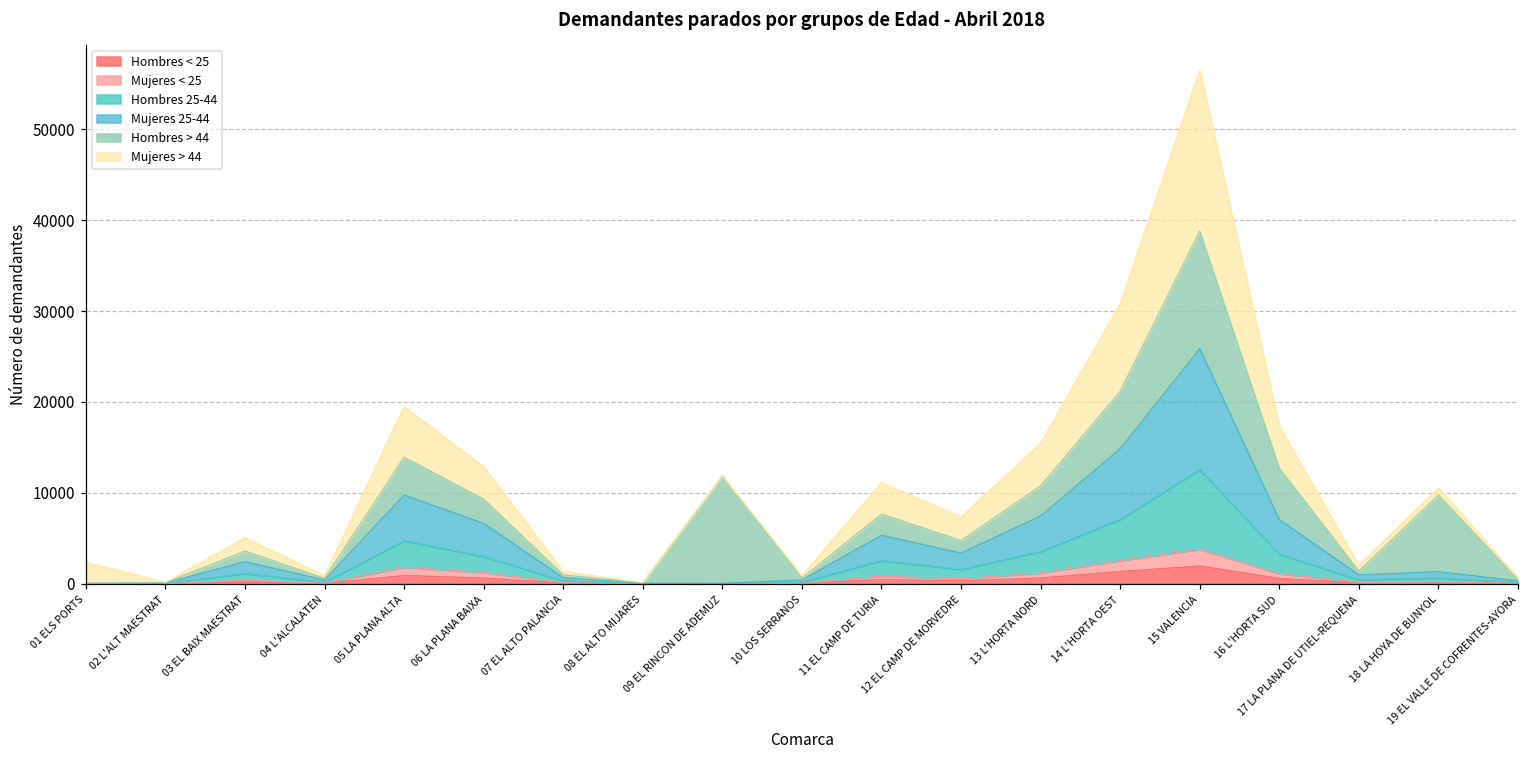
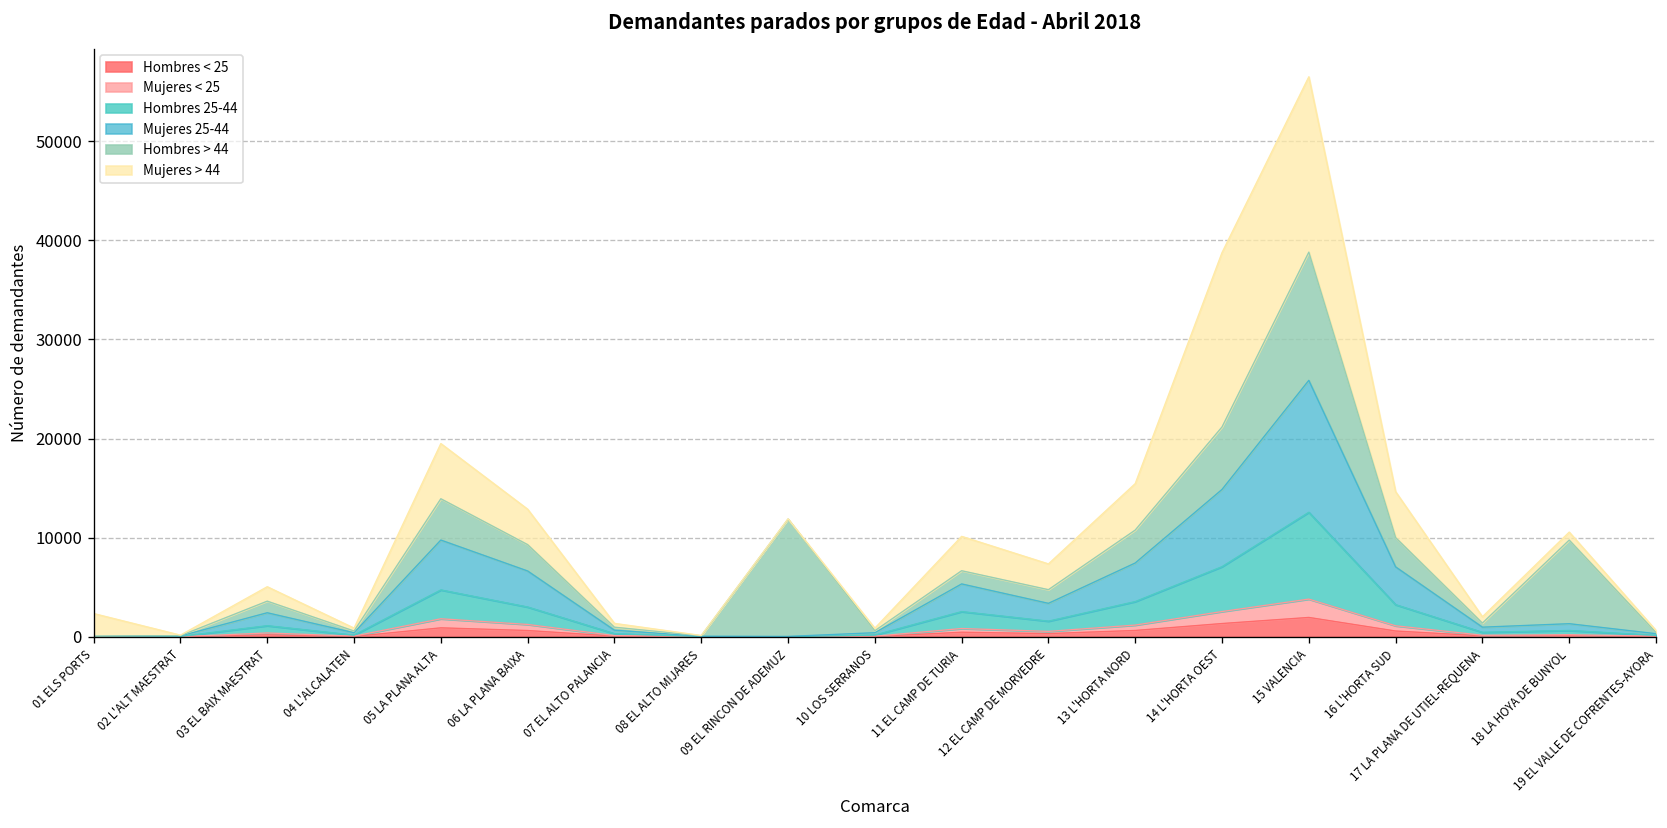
Hombres > 44, 11 EL CAMP DE TURIA: 2000 -> 1000
Mujeres > 44, 14 L'HORTA OEST: 10000 -> 18000
Hombres > 44, 16 L'HORTA SUD: 6000 -> 3000
